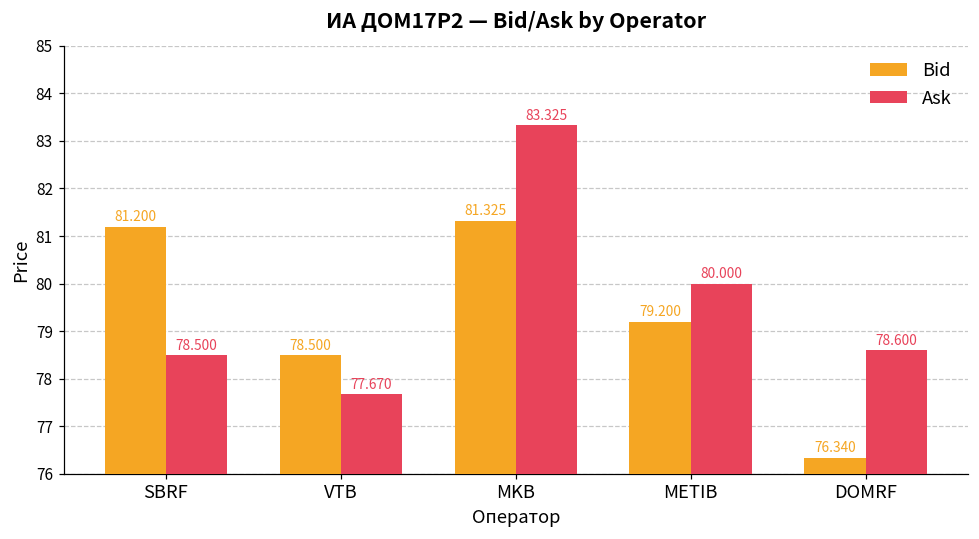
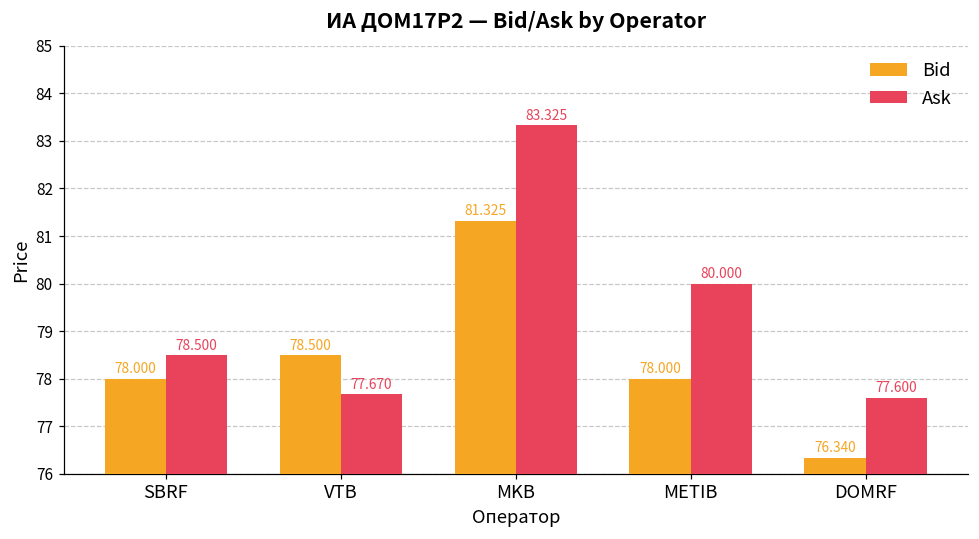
Bid, SBRF: 81.200 -> 78.000
Bid, METIB: 79.200 -> 78.000
Ask, DOMRF: 78.600 -> 77.600
